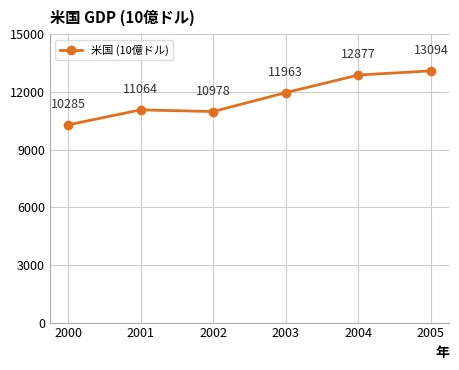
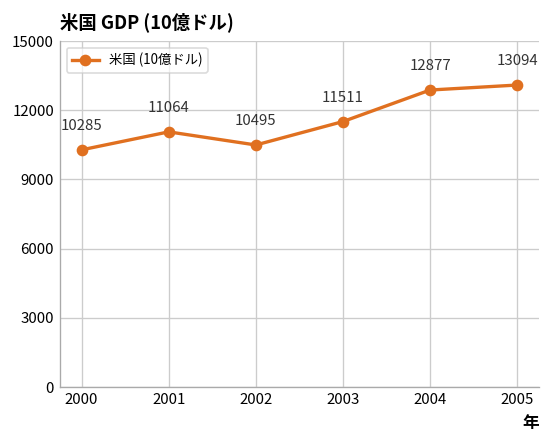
2002: 10978 -> 10495
2003: 11963 -> 11511
